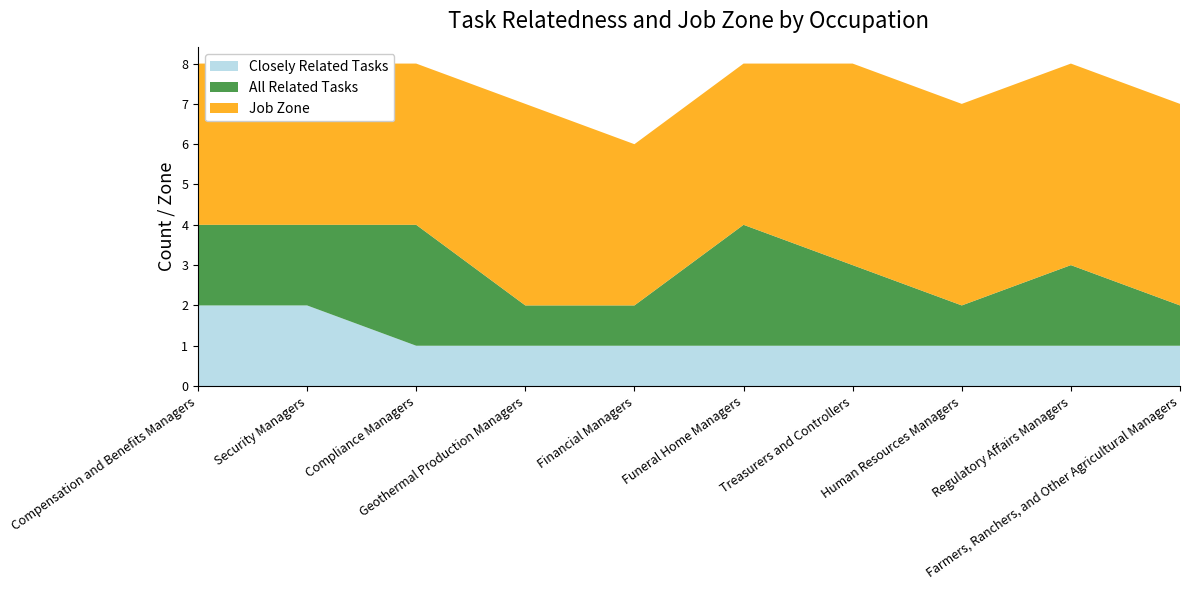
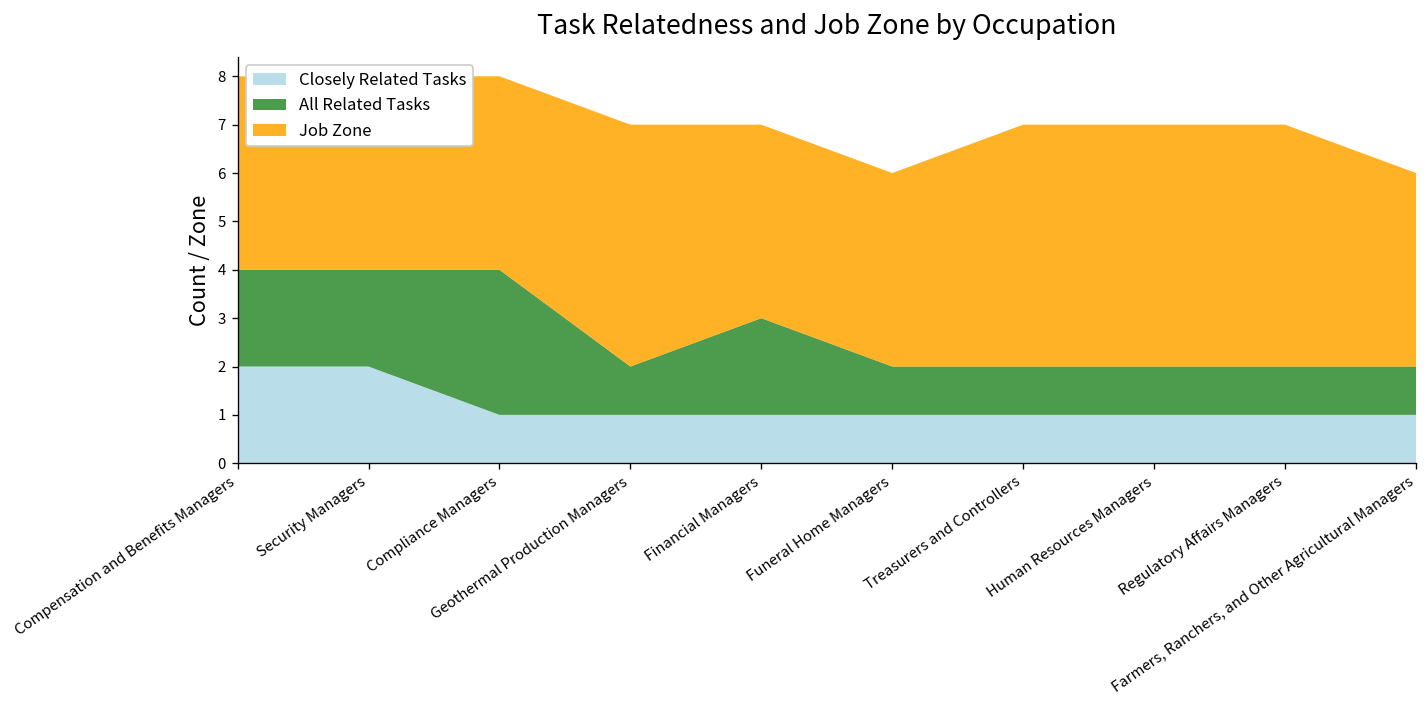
All Related Tasks, Financial Managers: 1 -> 2
All Related Tasks, Funeral Home Managers: 3 -> 1
All Related Tasks, Treasurers and Controllers: 2 -> 1
All Related Tasks, Regulatory Affairs Managers: 2 -> 1
Job Zone, Farmers, Ranchers, and Other Agricultural Managers: 5 -> 4
